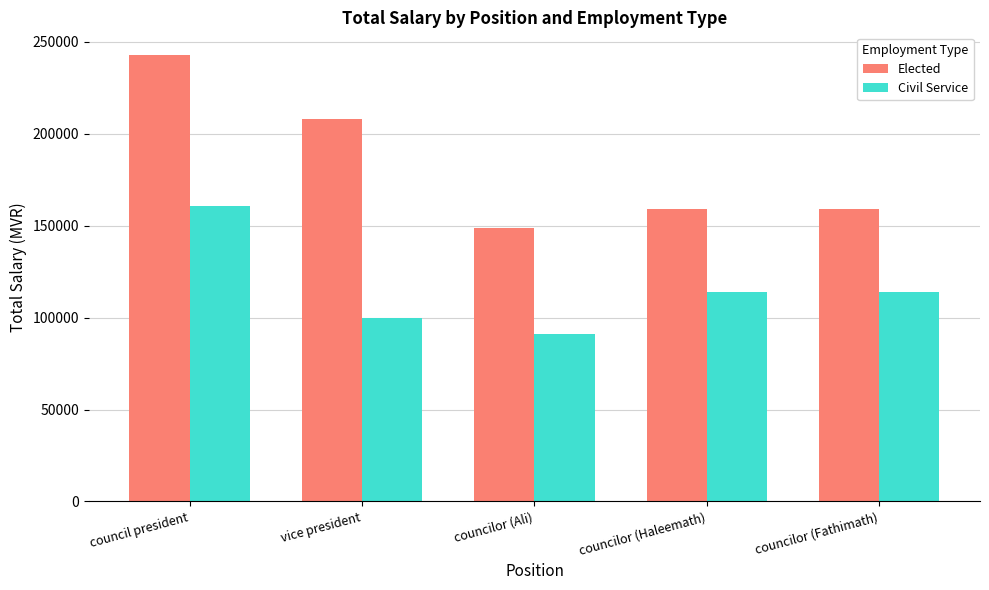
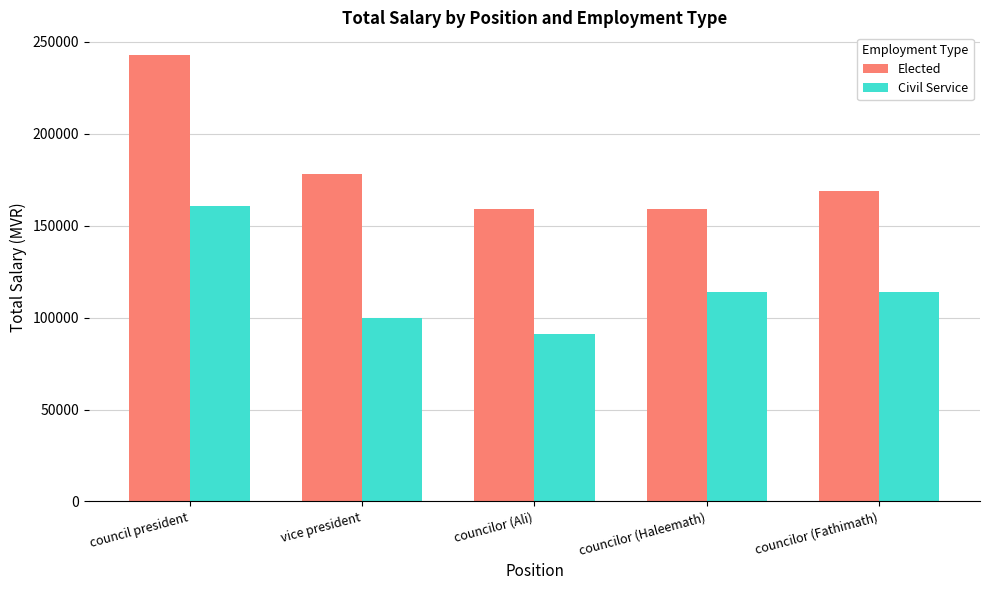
Elected, vice president: 208000 -> 178000
Elected, councilor (Ali): 149000 -> 159000
Elected, councilor (Fathimath): 159000 -> 169000
